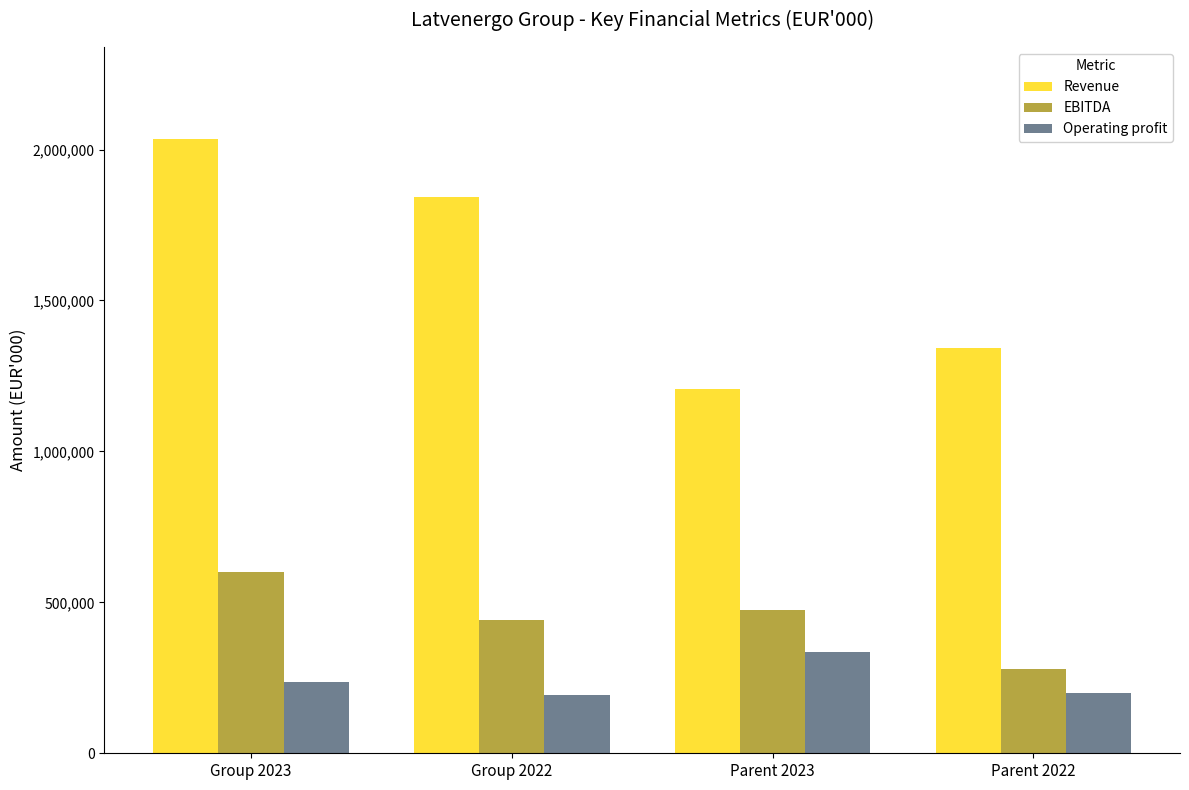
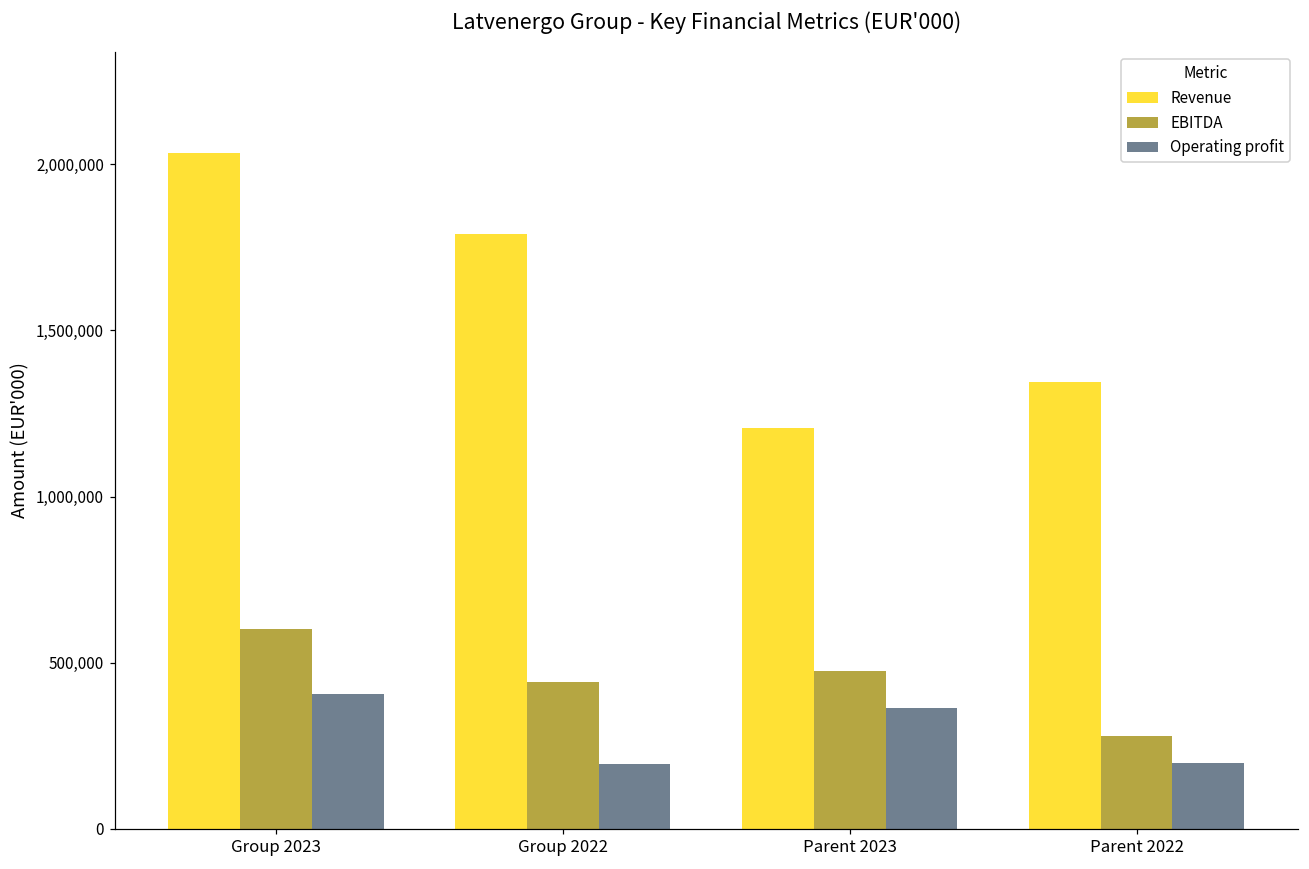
Operating profit, Group 2023: 240,000 -> 400,000
Revenue, Group 2022: 1,840,000 -> 1,790,000
Operating profit, Parent 2023: 340,000 -> 360,000
